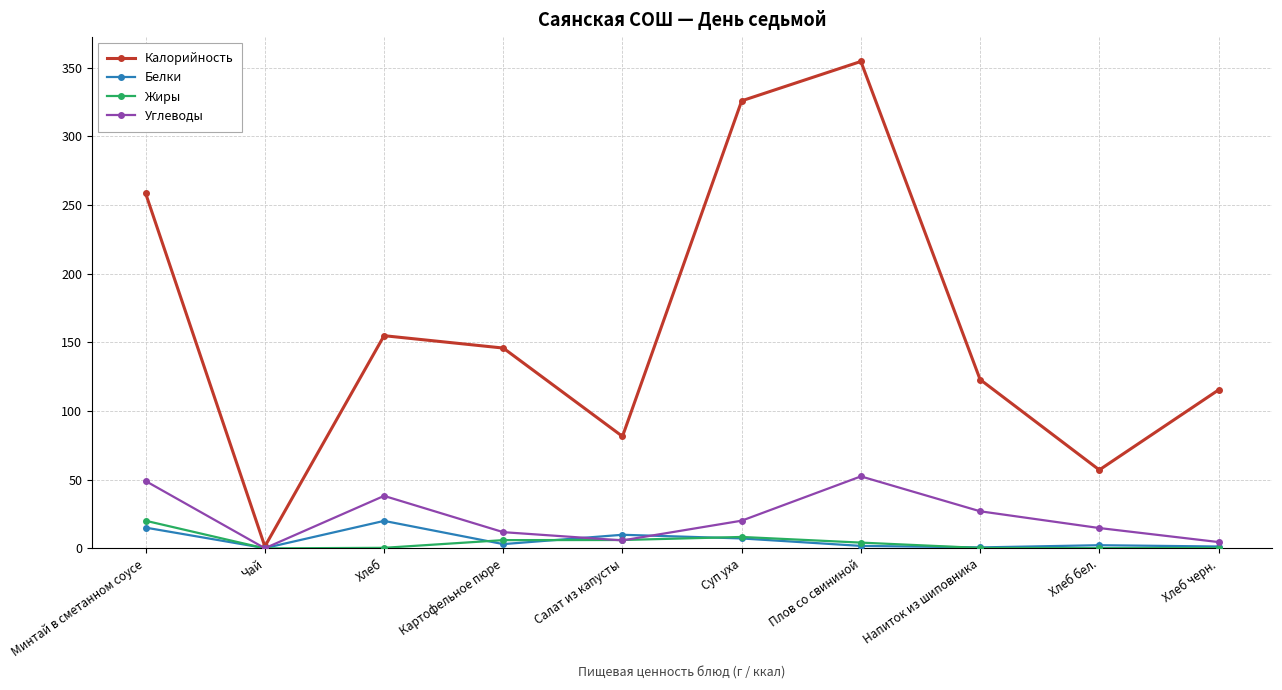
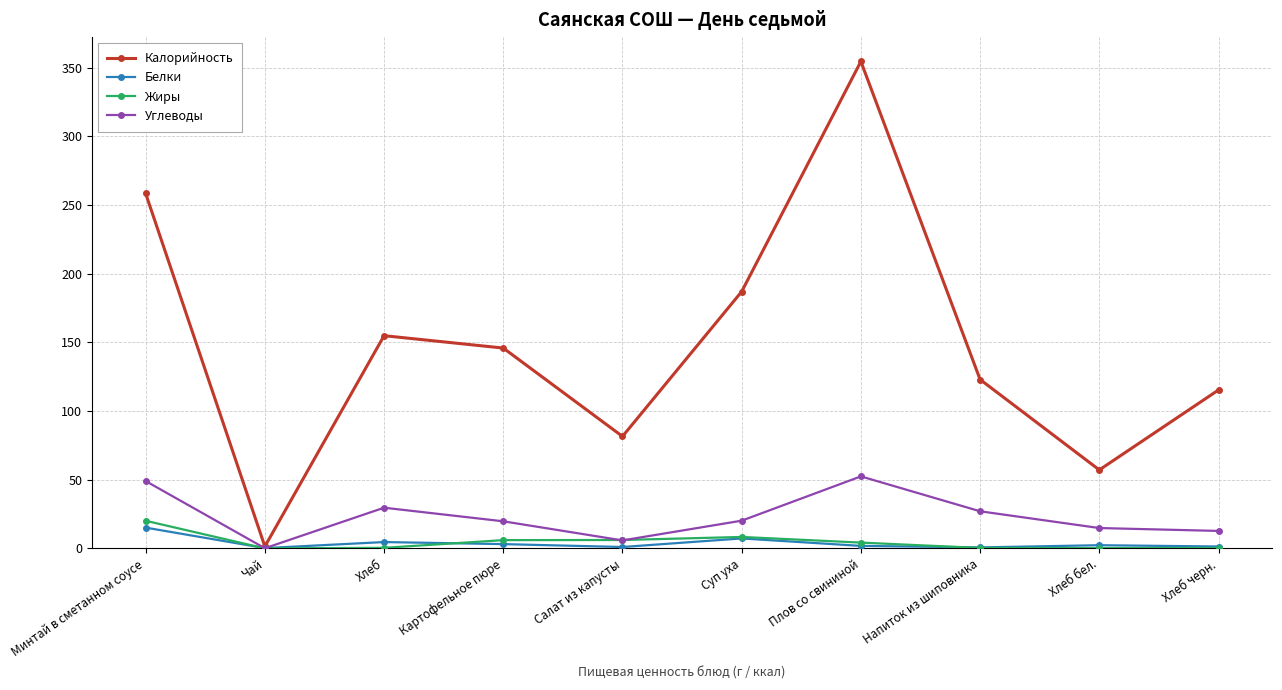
Белки, Хлеб: 20 -> 5
Углеводы, Хлеб: 38 -> 30
Углеводы, Картофельное пюре: 12 -> 20
Белки, Салат из капусты: 10 -> 1
Калорийность, Суп уха: 326 -> 187
Углеводы, Хлеб черн.: 5 -> 13
